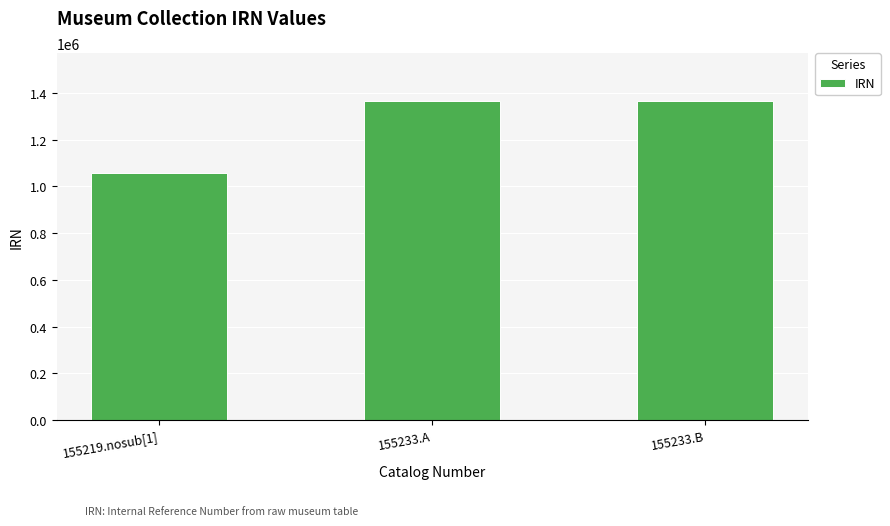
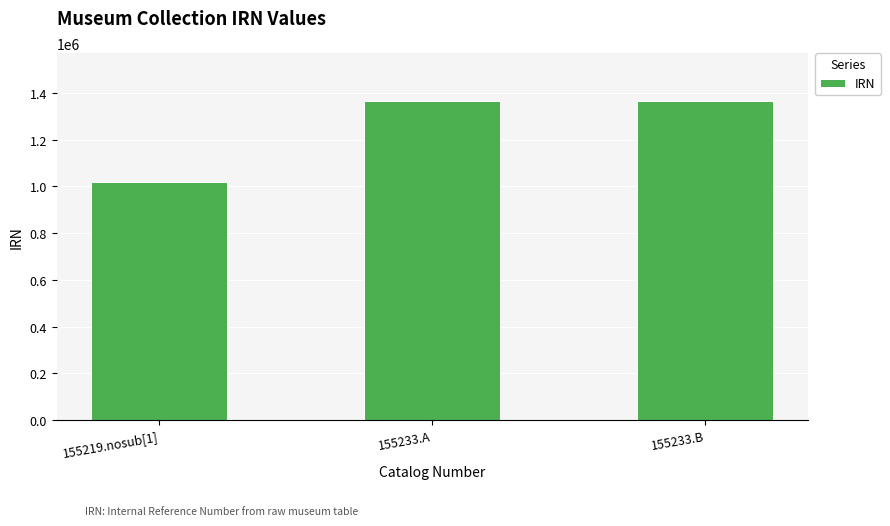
155219.nosub[1]: 1060000 -> 1020000
